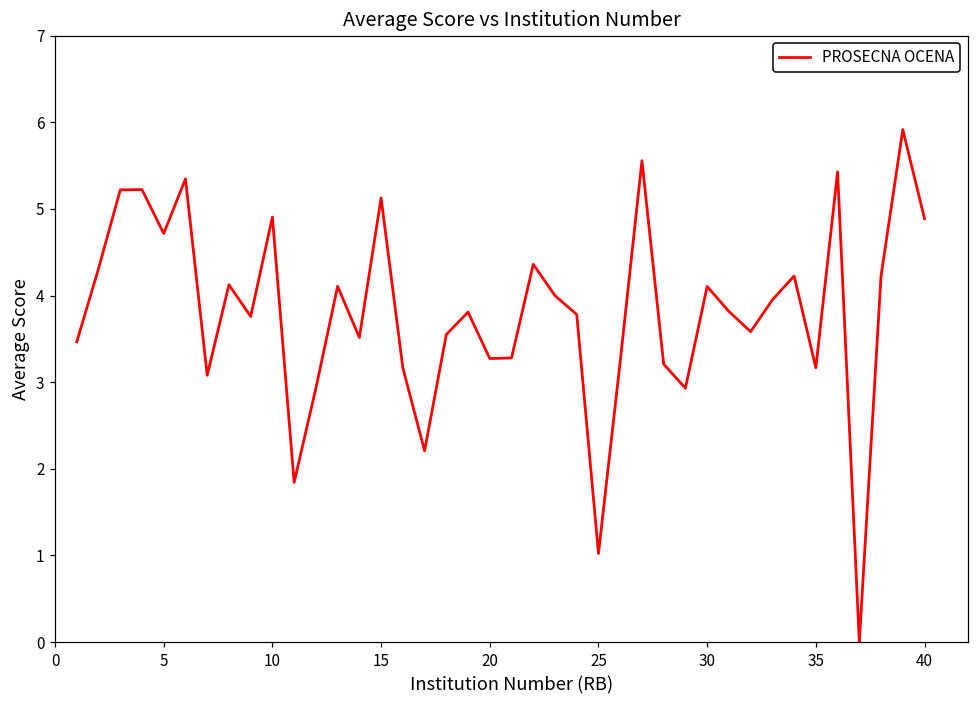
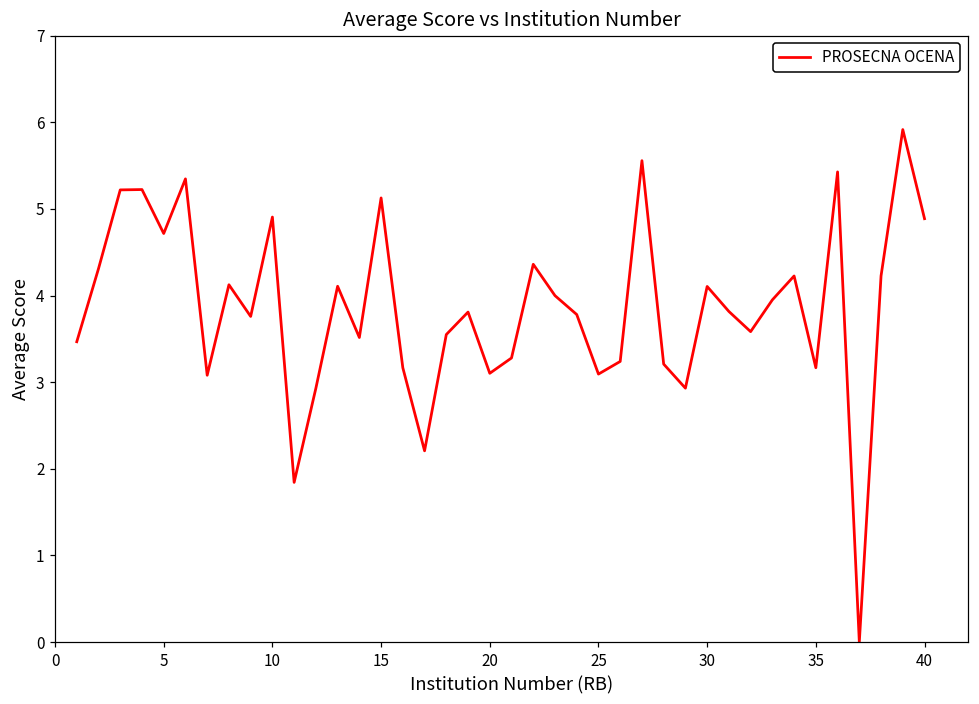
20: 3.3 -> 3.1
25: 1.0 -> 3.1
